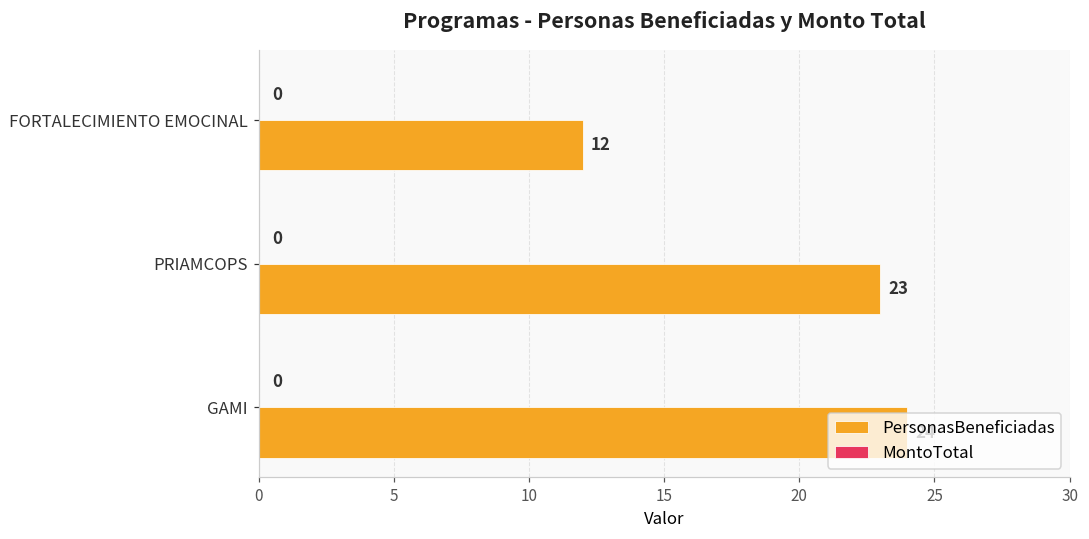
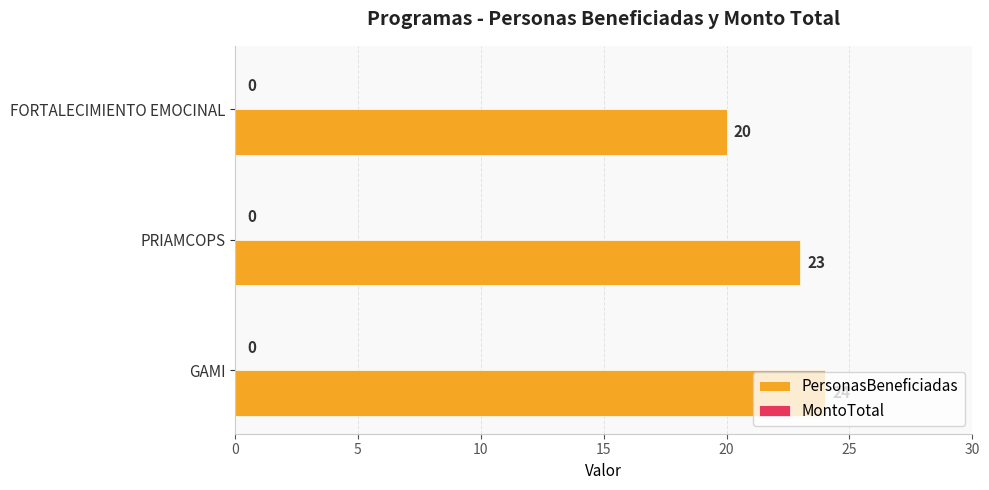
PersonasBeneficiadas, FORTALECIMIENTO EMOCINAL: 12 -> 20
